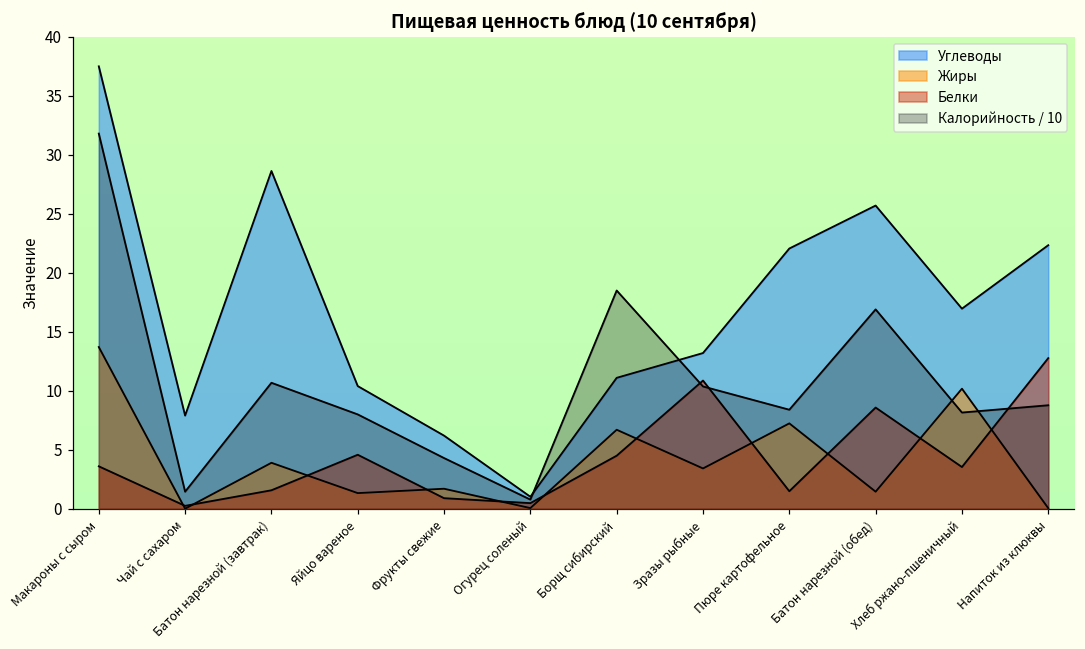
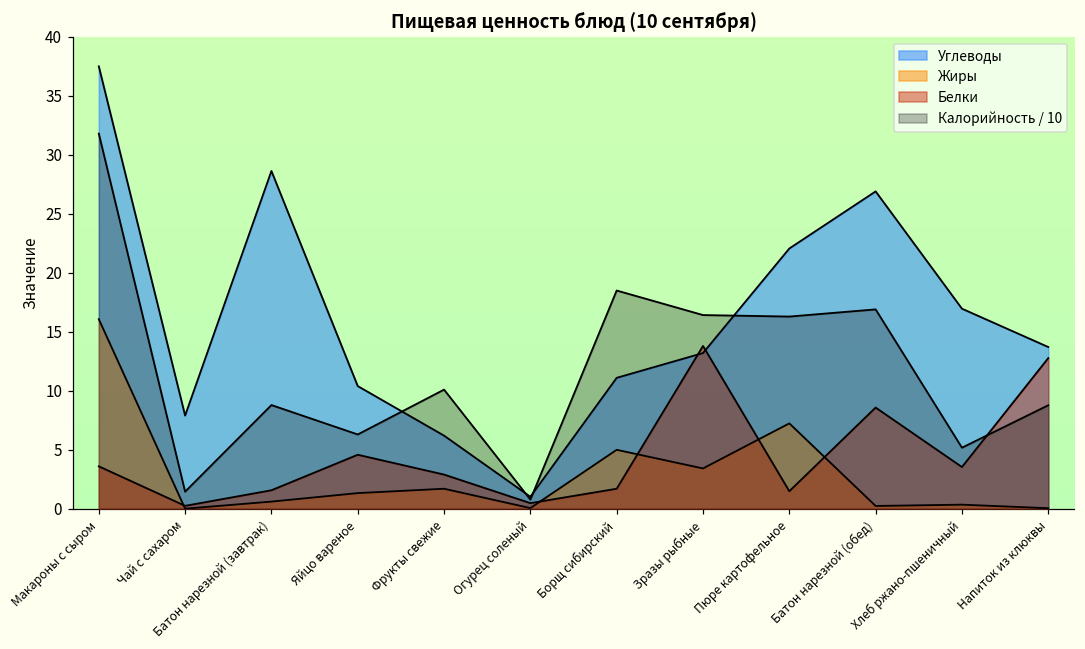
Жиры, Макароны с сыром: 13.7 -> 16.1
Жиры, Батон нарезной (завтрак): 3.9 -> 0.6
Калорийность / 10, Батон нарезной (завтрак): 10.7 -> 8.8
Калорийность / 10, Яйцо вареное: 8.0 -> 6.3
Белки, Фрукты свежие: 0.9 -> 2.9
Калорийность / 10, Фрукты свежие: 4.3 -> 10.1
Жиры, Борщ сибирский: 6.7 -> 5.0
Белки, Борщ сибирский: 4.5 -> 1.7
Белки, Зразы рыбные: 10.9 -> 13.8
Калорийность / 10, Зразы рыбные: 10.4 -> 16.4
Калорийность / 10, Пюре картофельное: 8.4 -> 16.3
Углеводы, Батон нарезной (обед): 25.7 -> 26.9
Жиры, Батон нарезной (обед): 1.5 -> 0.2
Жиры, Хлеб ржано-пшеничный: 10.2 -> 0.4
Калорийность / 10, Хлеб ржано-пшеничный: 8.2 -> 5.2
Углеводы, Напиток из клюквы: 22.3 -> 13.7
